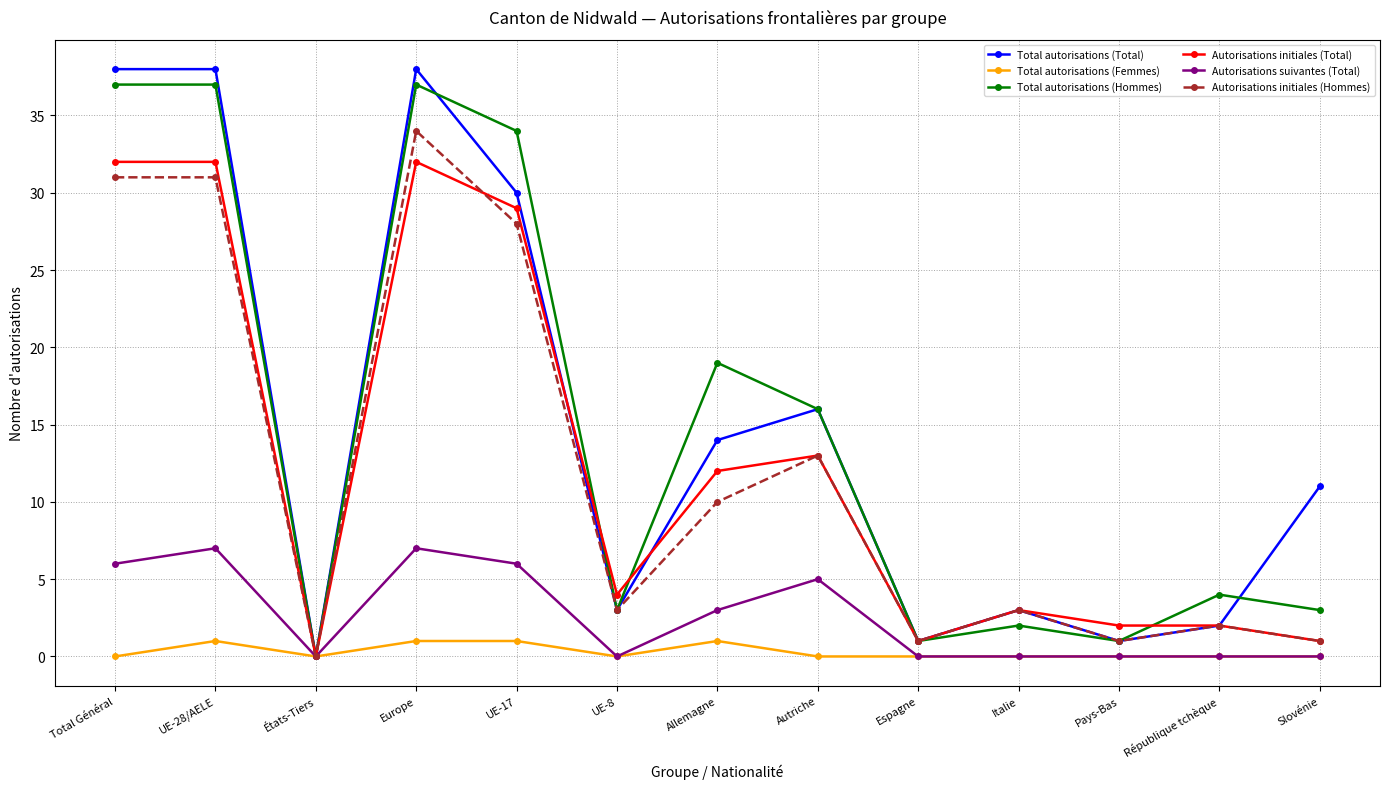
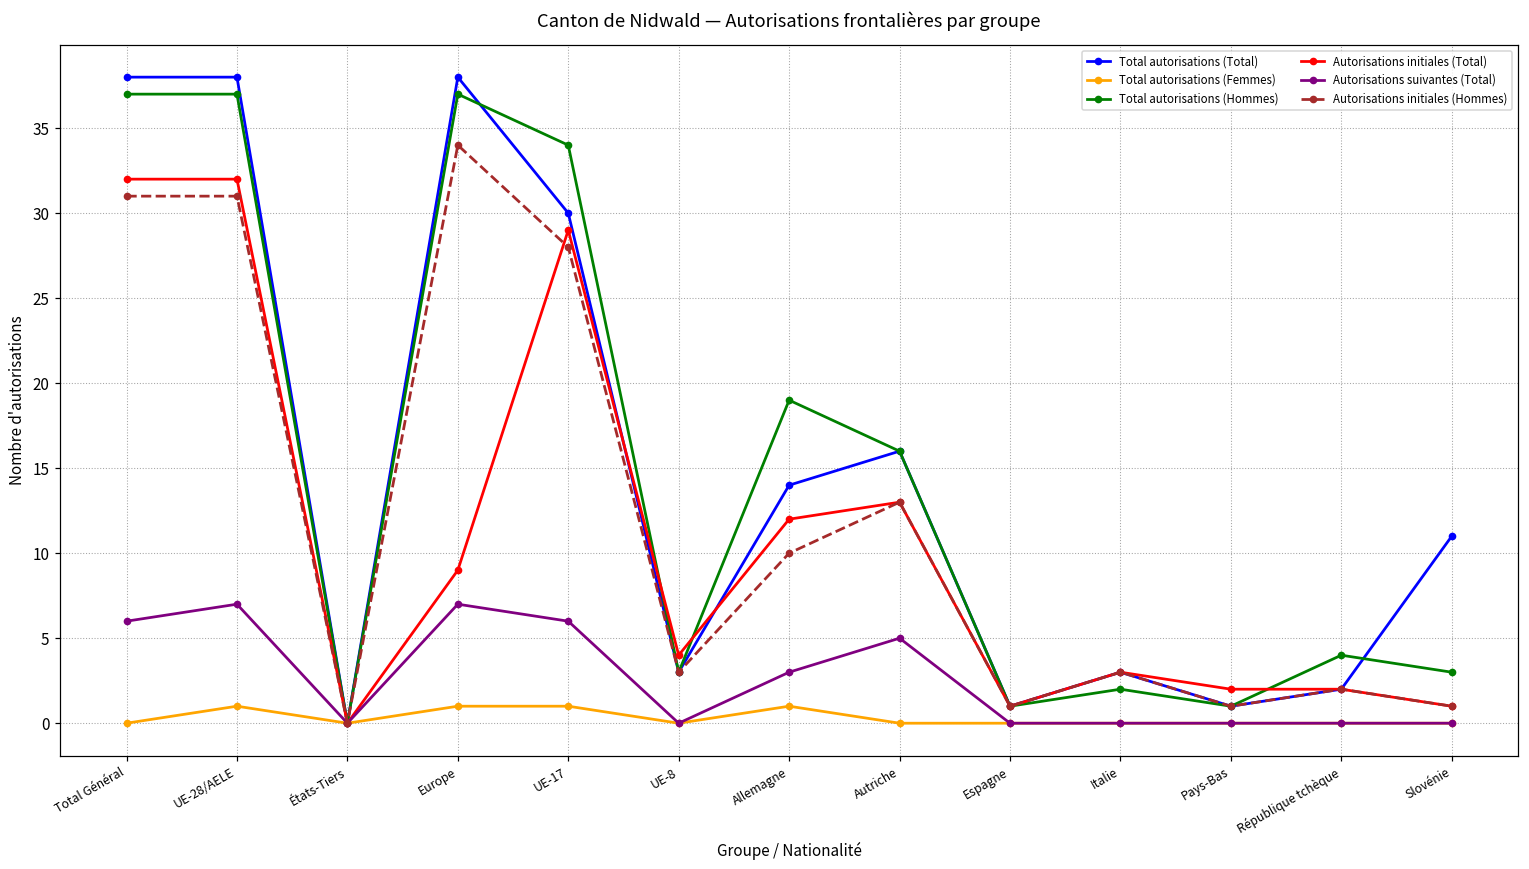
Autorisations initiales (Total), Europe: 32 -> 9
